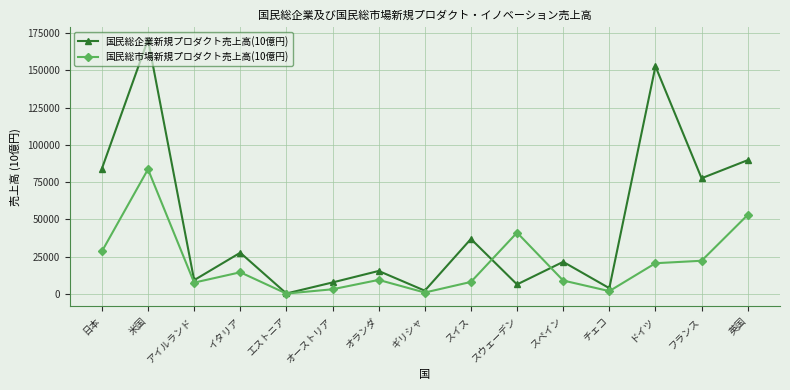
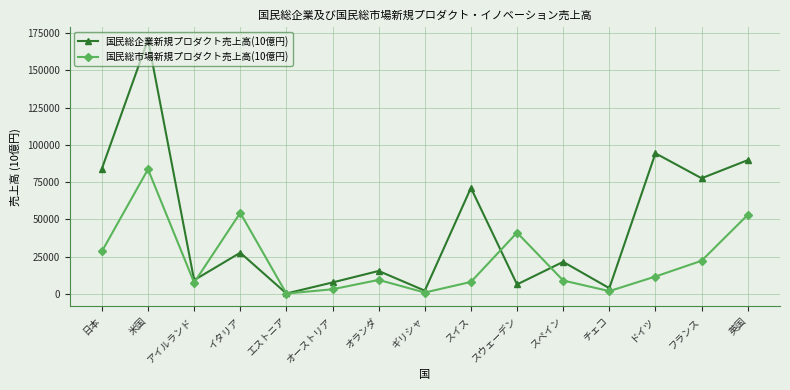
国民総市場新規プロダクト売上高(10億円), イタリア: 14000 -> 54000
国民総企業新規プロダクト売上高(10億円), スイス: 37000 -> 71000
国民総企業新規プロダクト売上高(10億円), ドイツ: 153000 -> 94000
国民総市場新規プロダクト売上高(10億円), ドイツ: 21000 -> 12000
